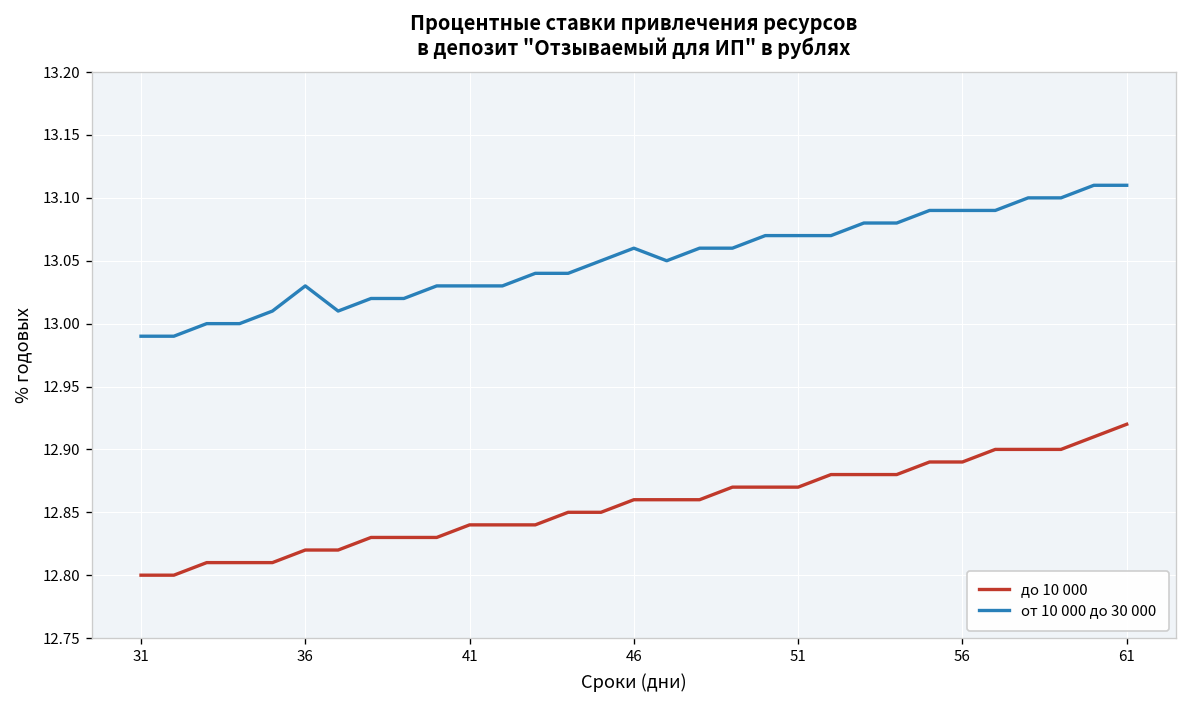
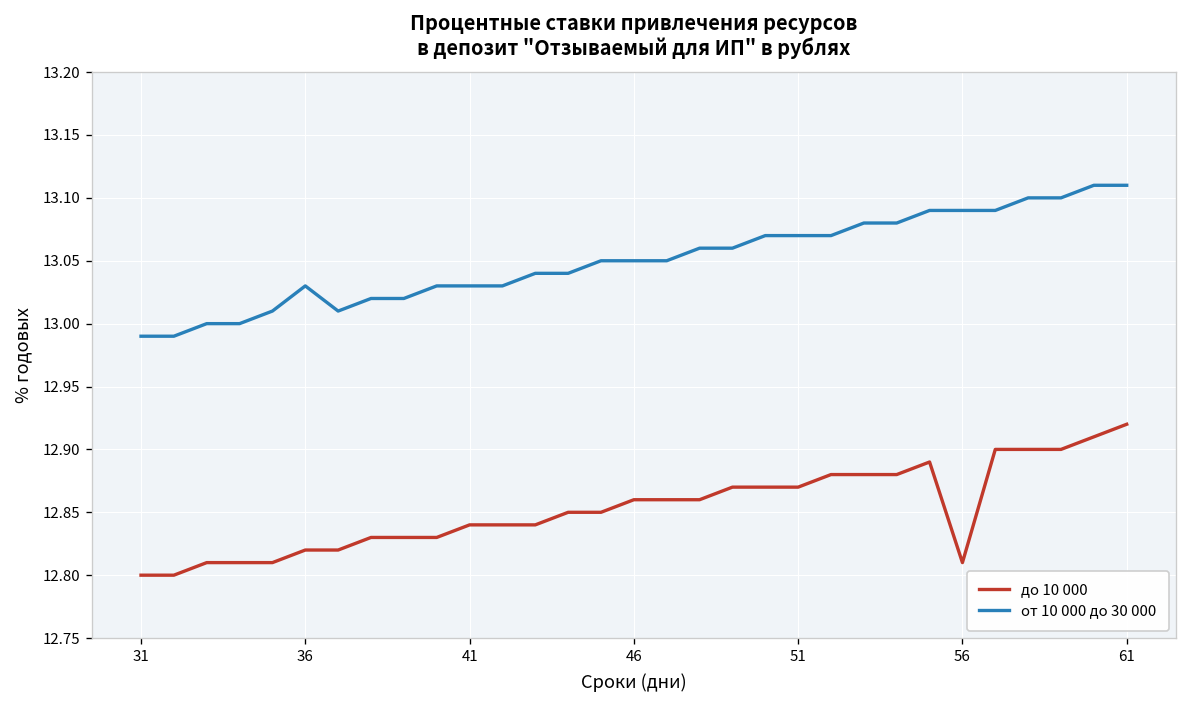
от 10 000 до 30 000, 46: 13.06 -> 13.05
до 10 000, 56: 12.89 -> 12.81
